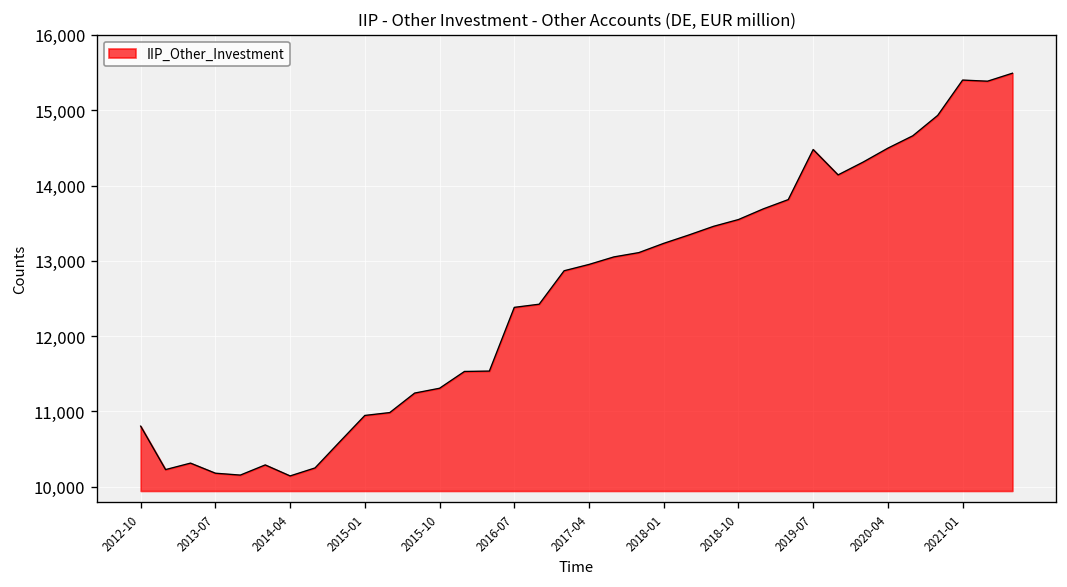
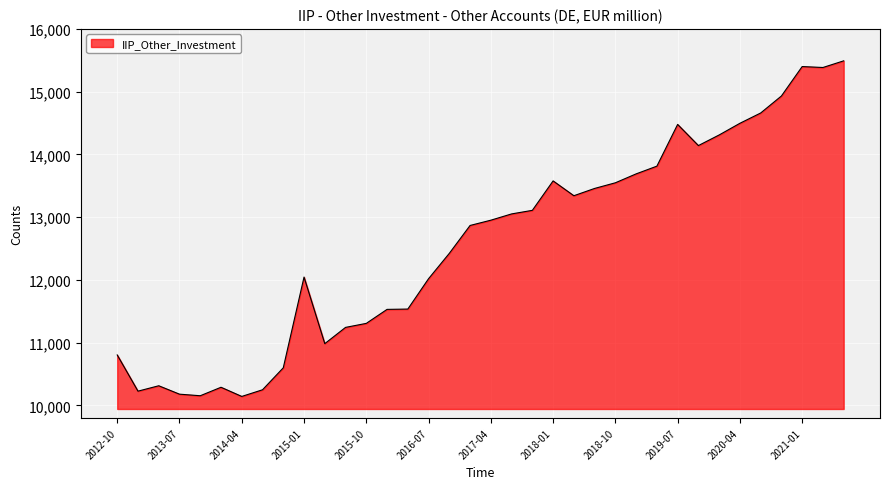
2015-01: 10,900 -> 12,000
2016-07: 12,400 -> 12,000
2018-01: 13,200 -> 13,600
